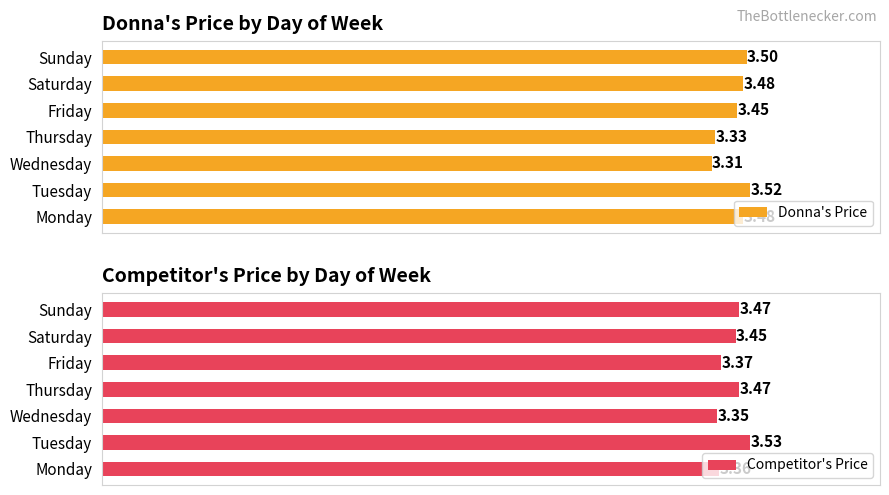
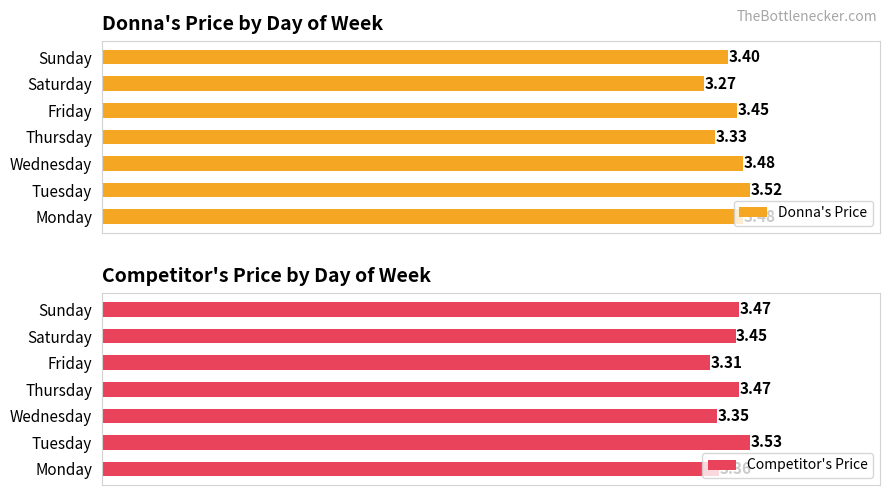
Donna's Price by Day of Week, Sunday: 3.50 -> 3.40
Donna's Price by Day of Week, Saturday: 3.48 -> 3.27
Donna's Price by Day of Week, Wednesday: 3.31 -> 3.48
Competitor's Price by Day of Week, Friday: 3.37 -> 3.31
